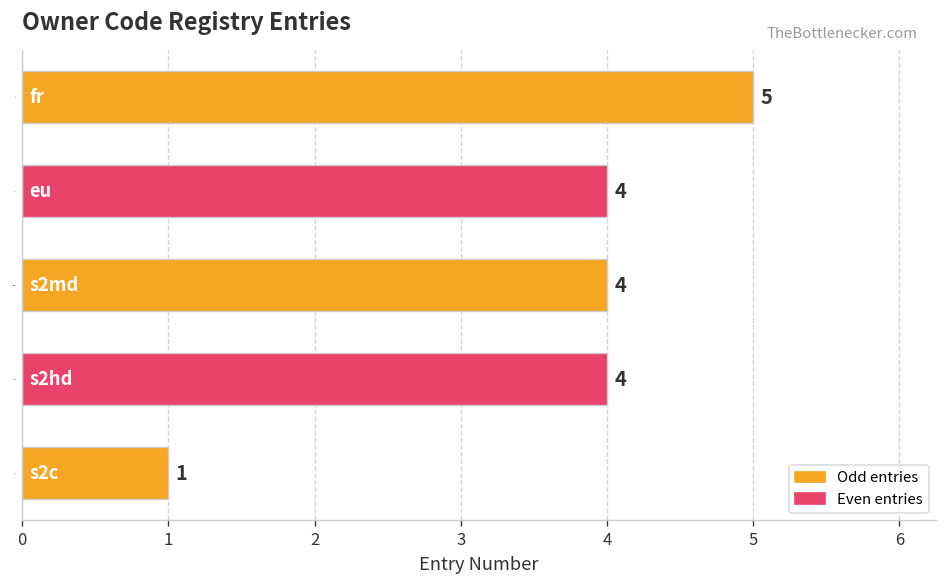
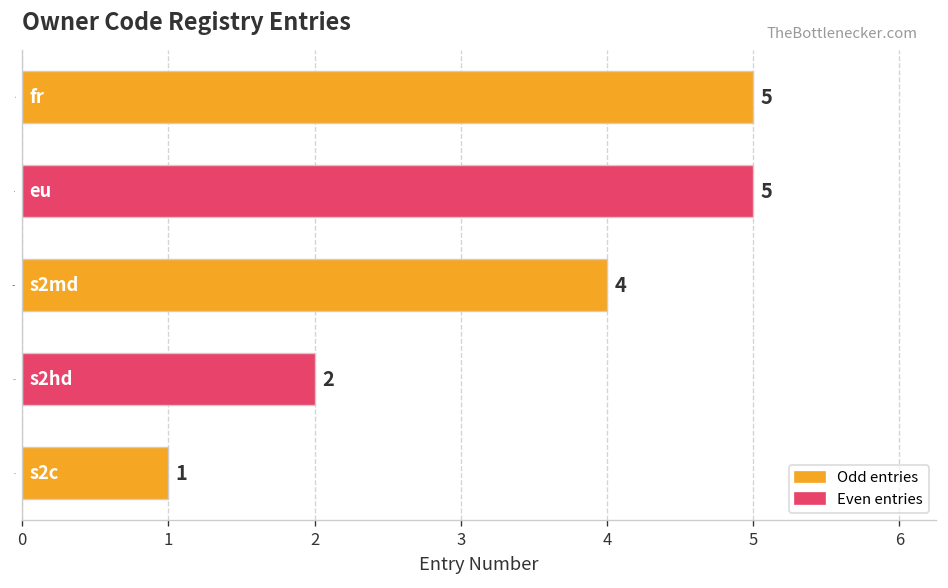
eu: 4 -> 5
s2hd: 4 -> 2
